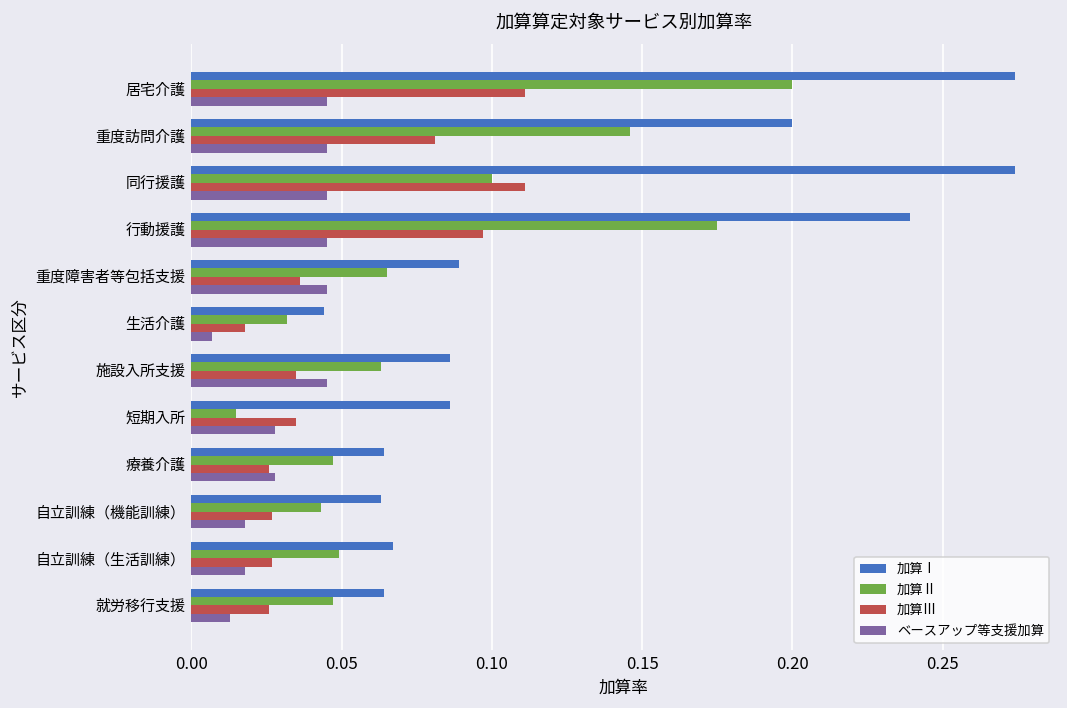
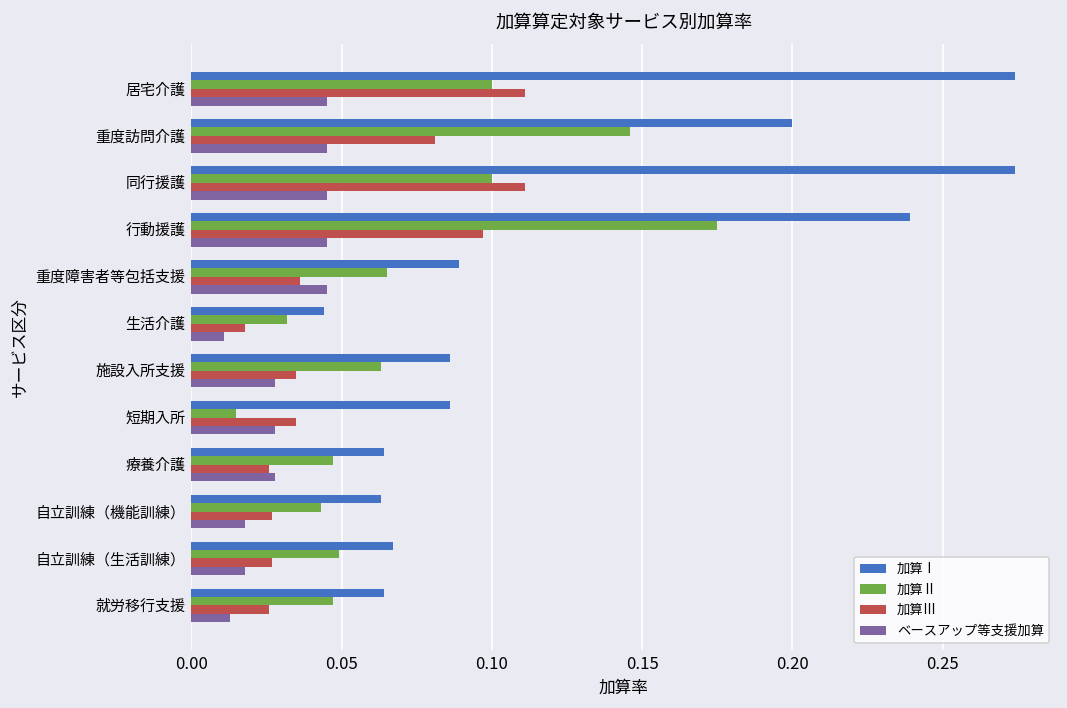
加算Ⅱ, 居宅介護: 0.2 -> 0.1
ベースアップ等支援加算, 生活介護: 0.007 -> 0.011
ベースアップ等支援加算, 施設入所支援: 0.045 -> 0.028
